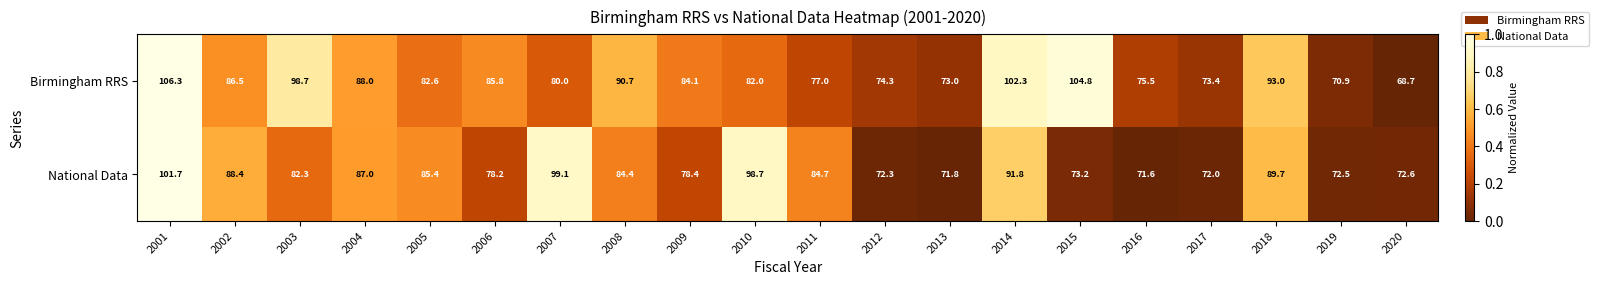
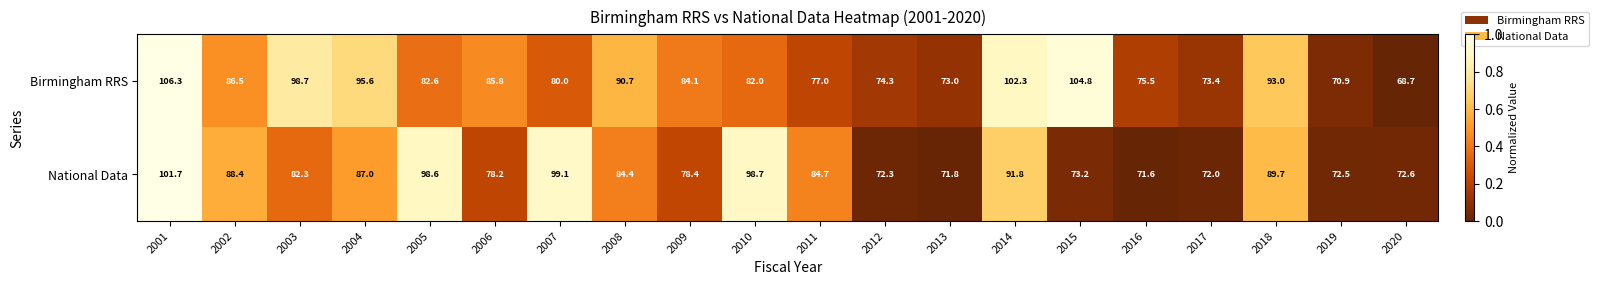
Birmingham RRS, 2004: 88.0 -> 95.6
National Data, 2005: 85.4 -> 98.6
